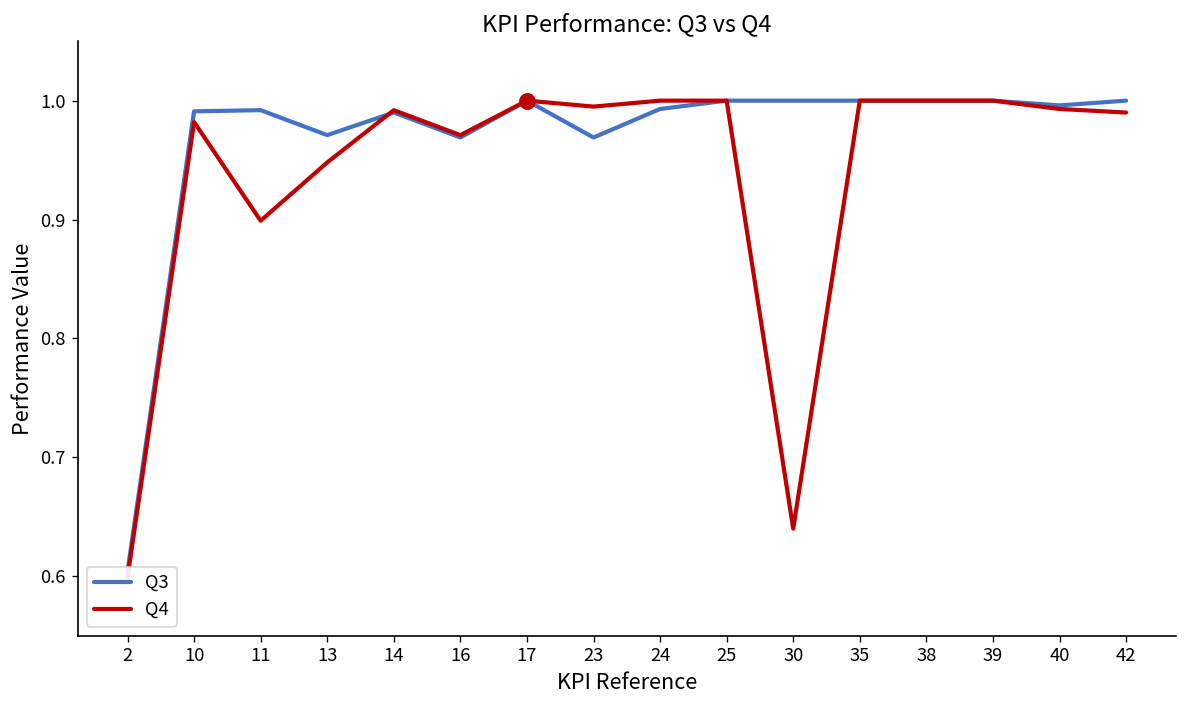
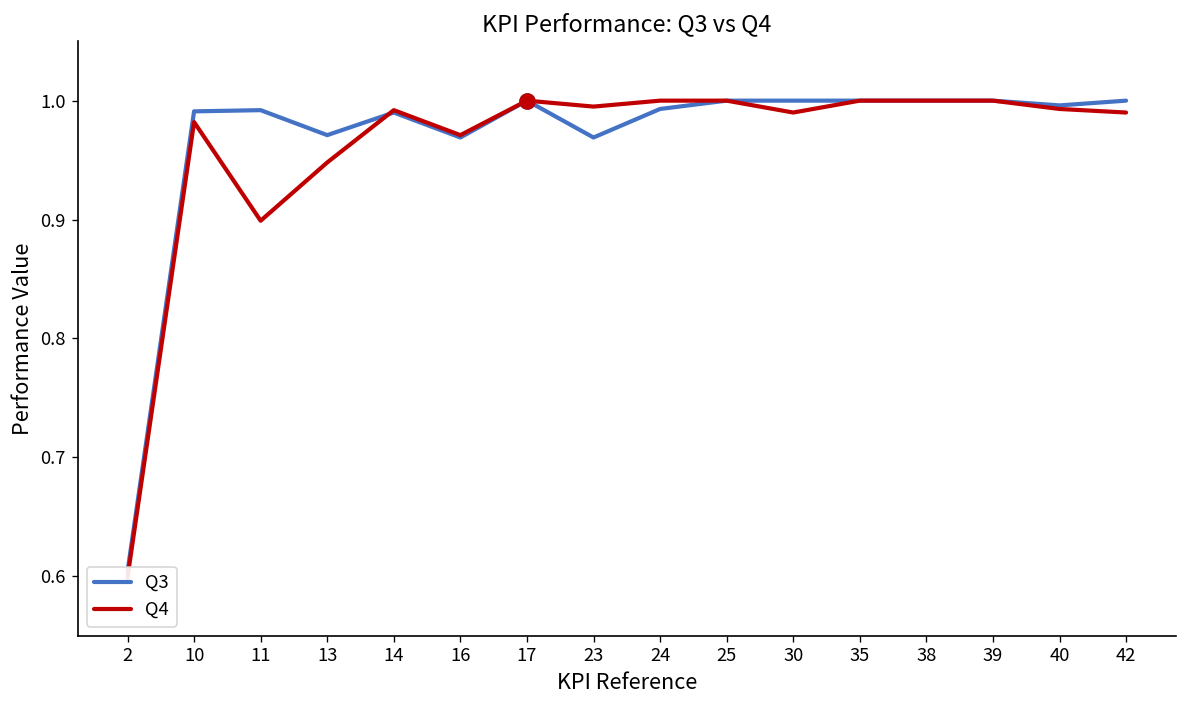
Q4, 30: 0.64 -> 0.99
